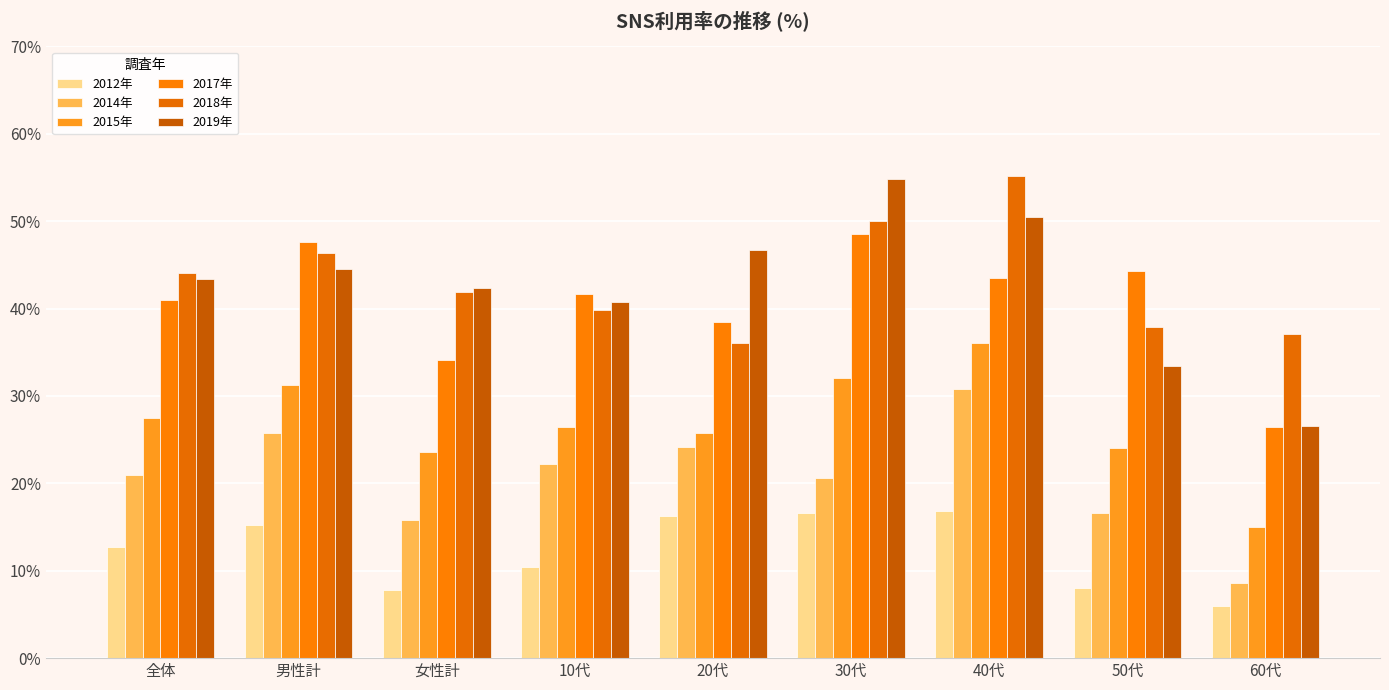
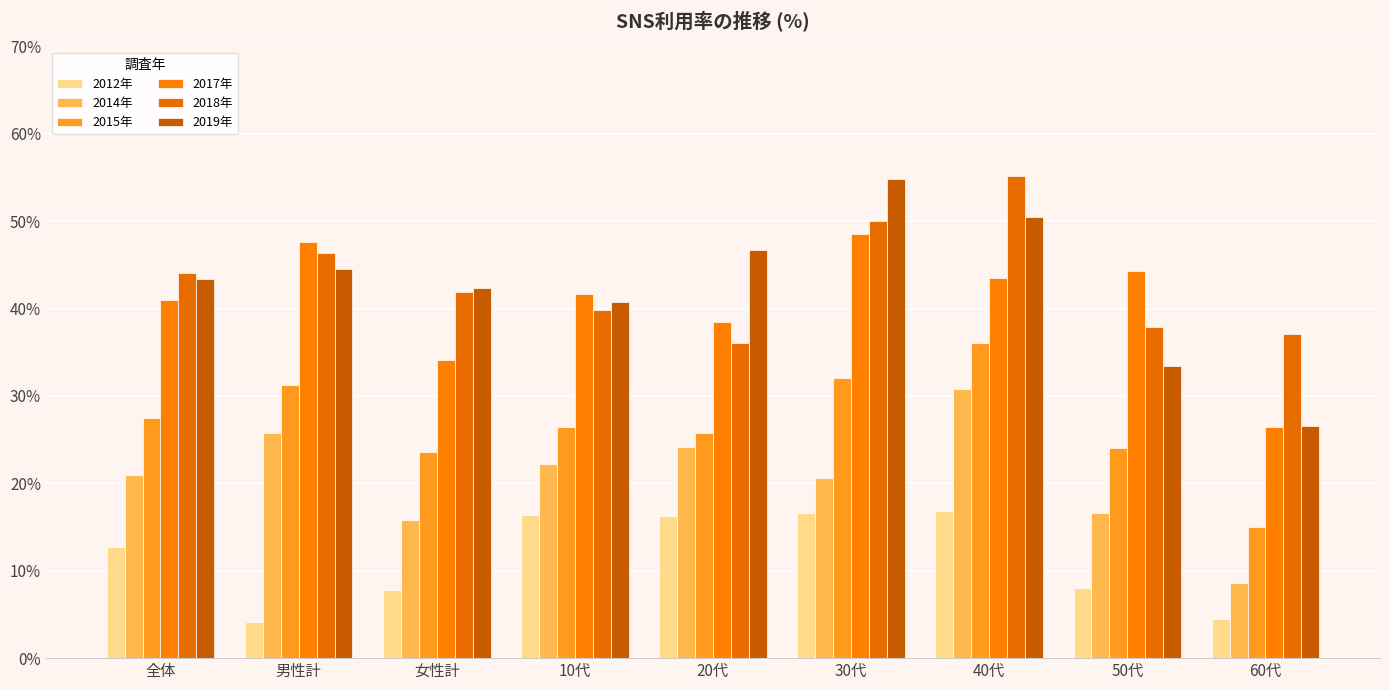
2012年, 男性計: 15% -> 4%
2012年, 10代: 10% -> 16%
2012年, 60代: 6% -> 5%
